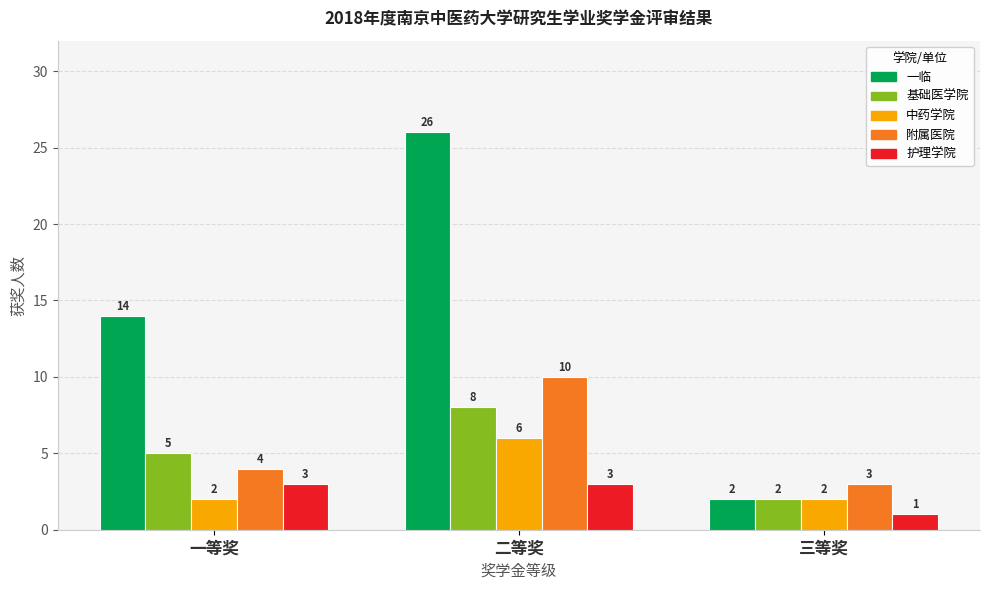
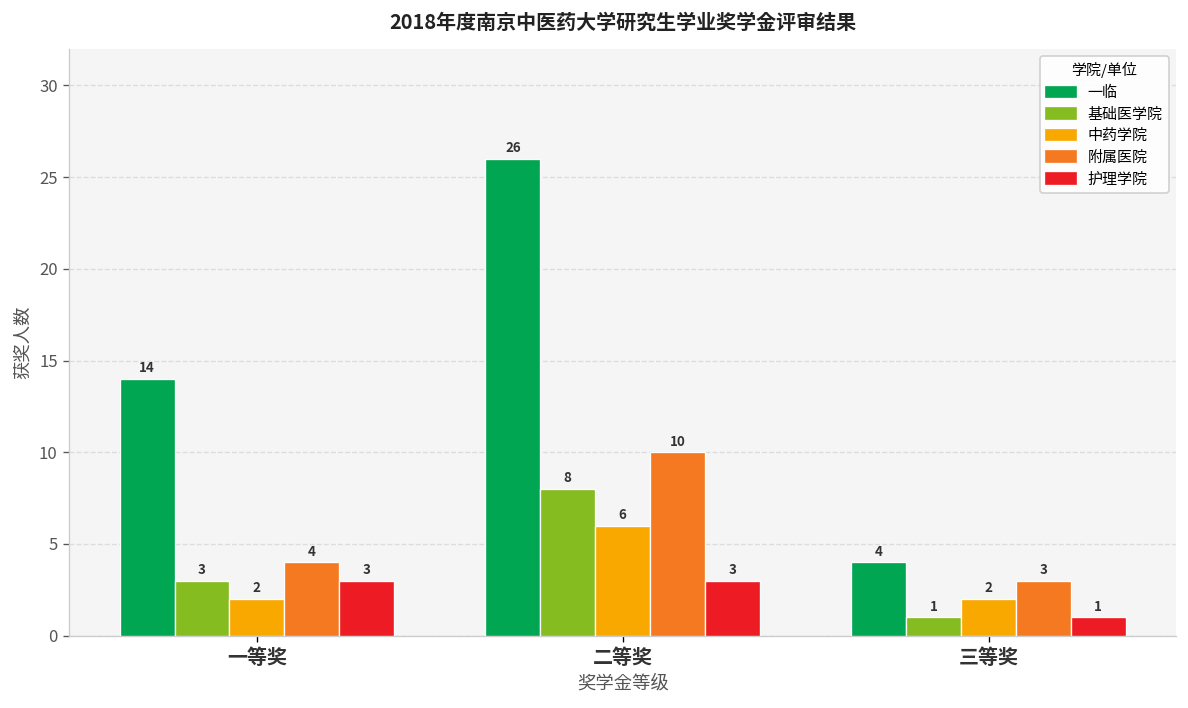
基础医学院, 一等奖: 5 -> 3
一临, 三等奖: 2 -> 4
基础医学院, 三等奖: 2 -> 1
